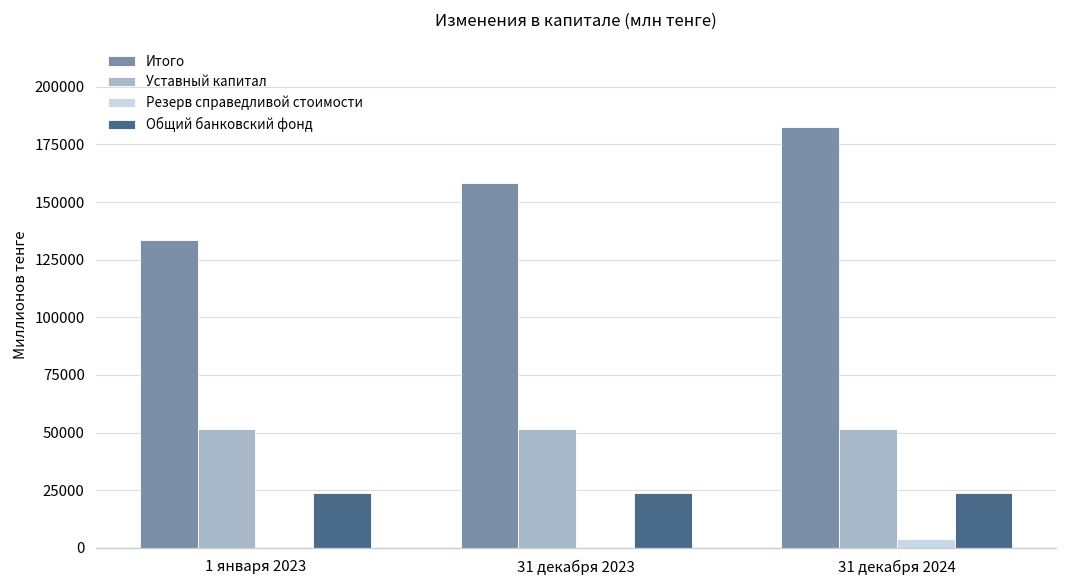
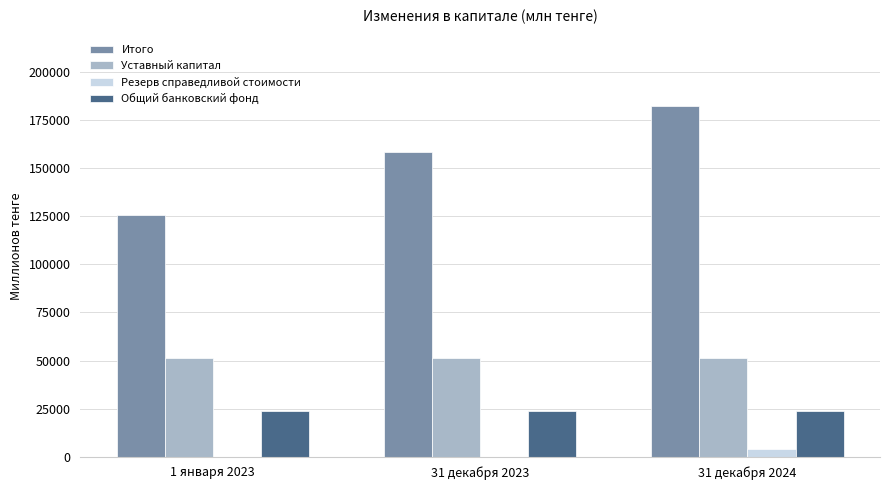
Итого, 1 января 2023: 134000 -> 126000
